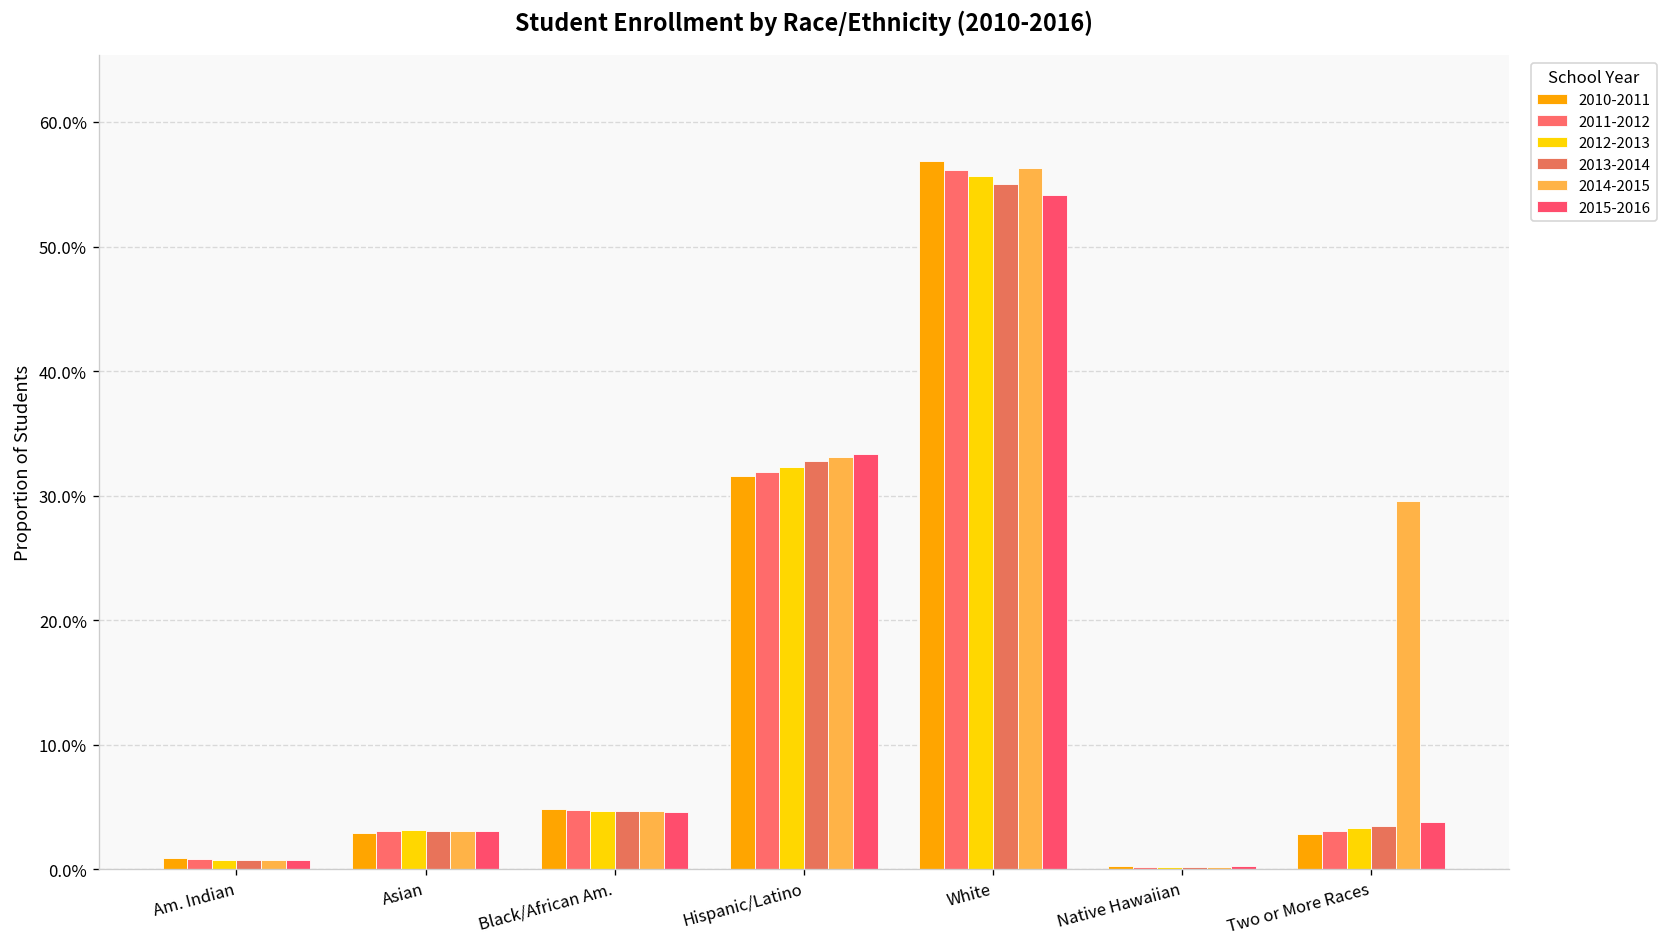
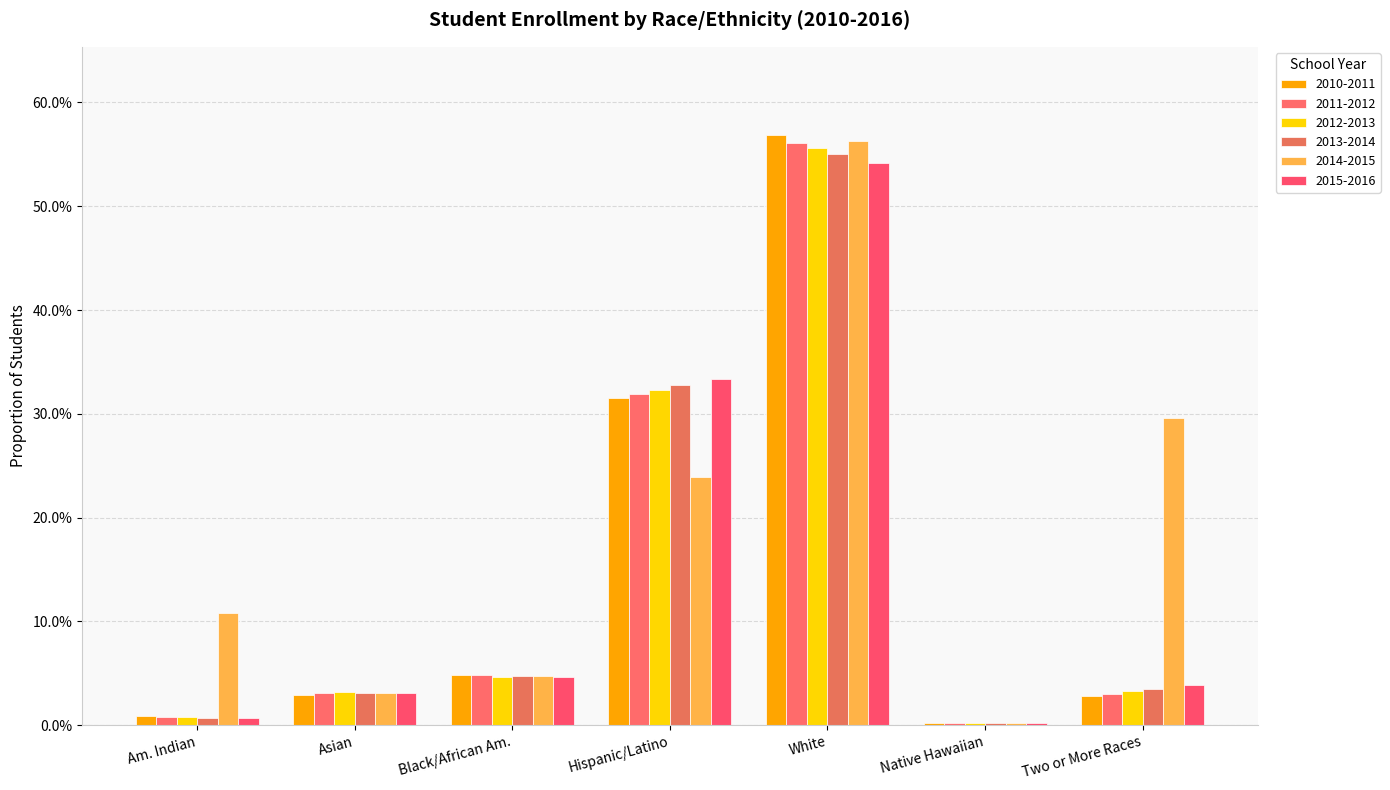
2014-2015, Am. Indian: 0.7% -> 10.8%
2014-2015, Hispanic/Latino: 33.1% -> 23.9%
